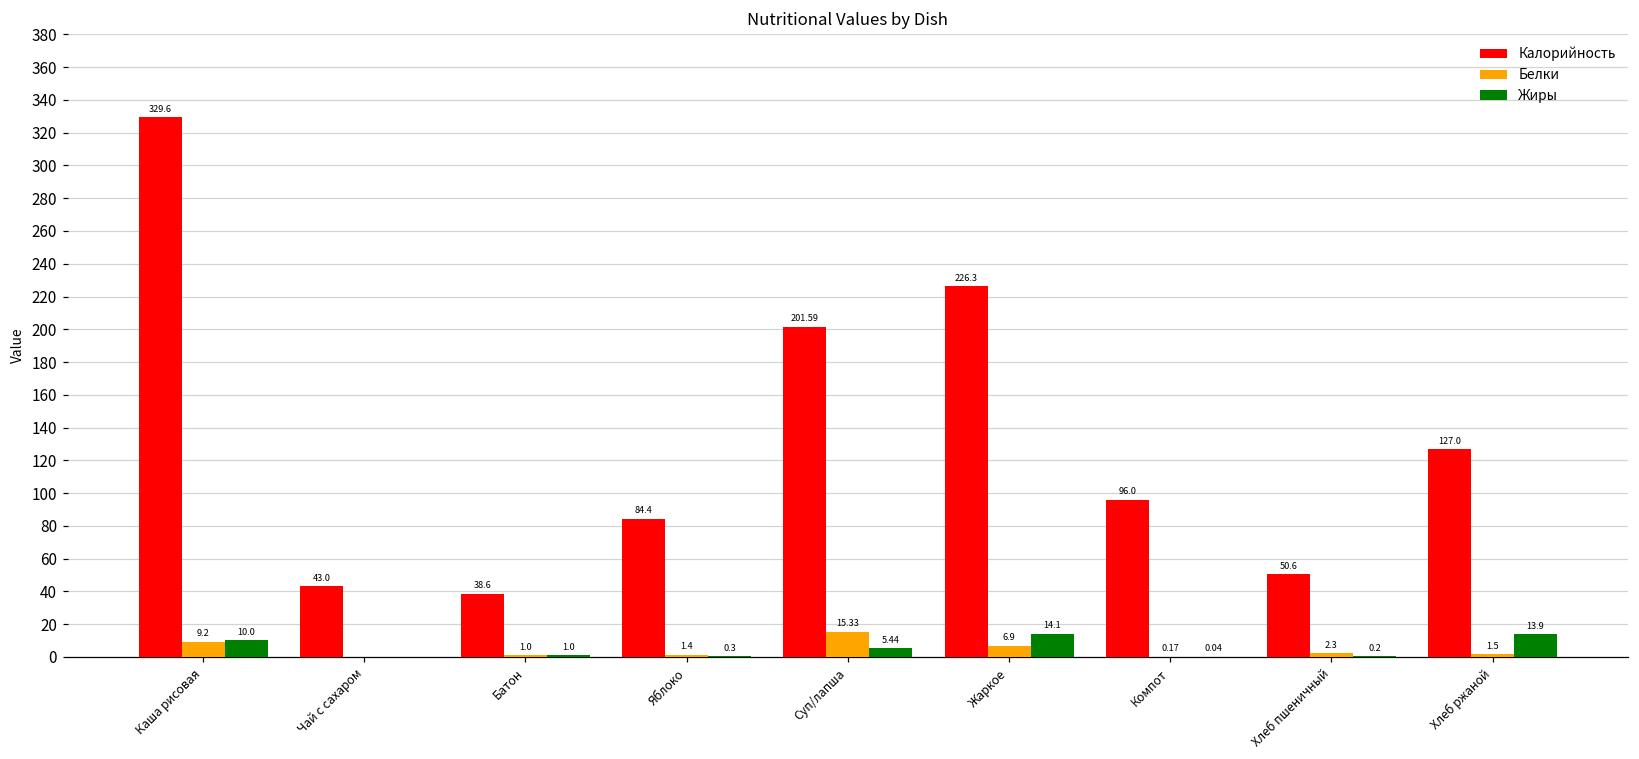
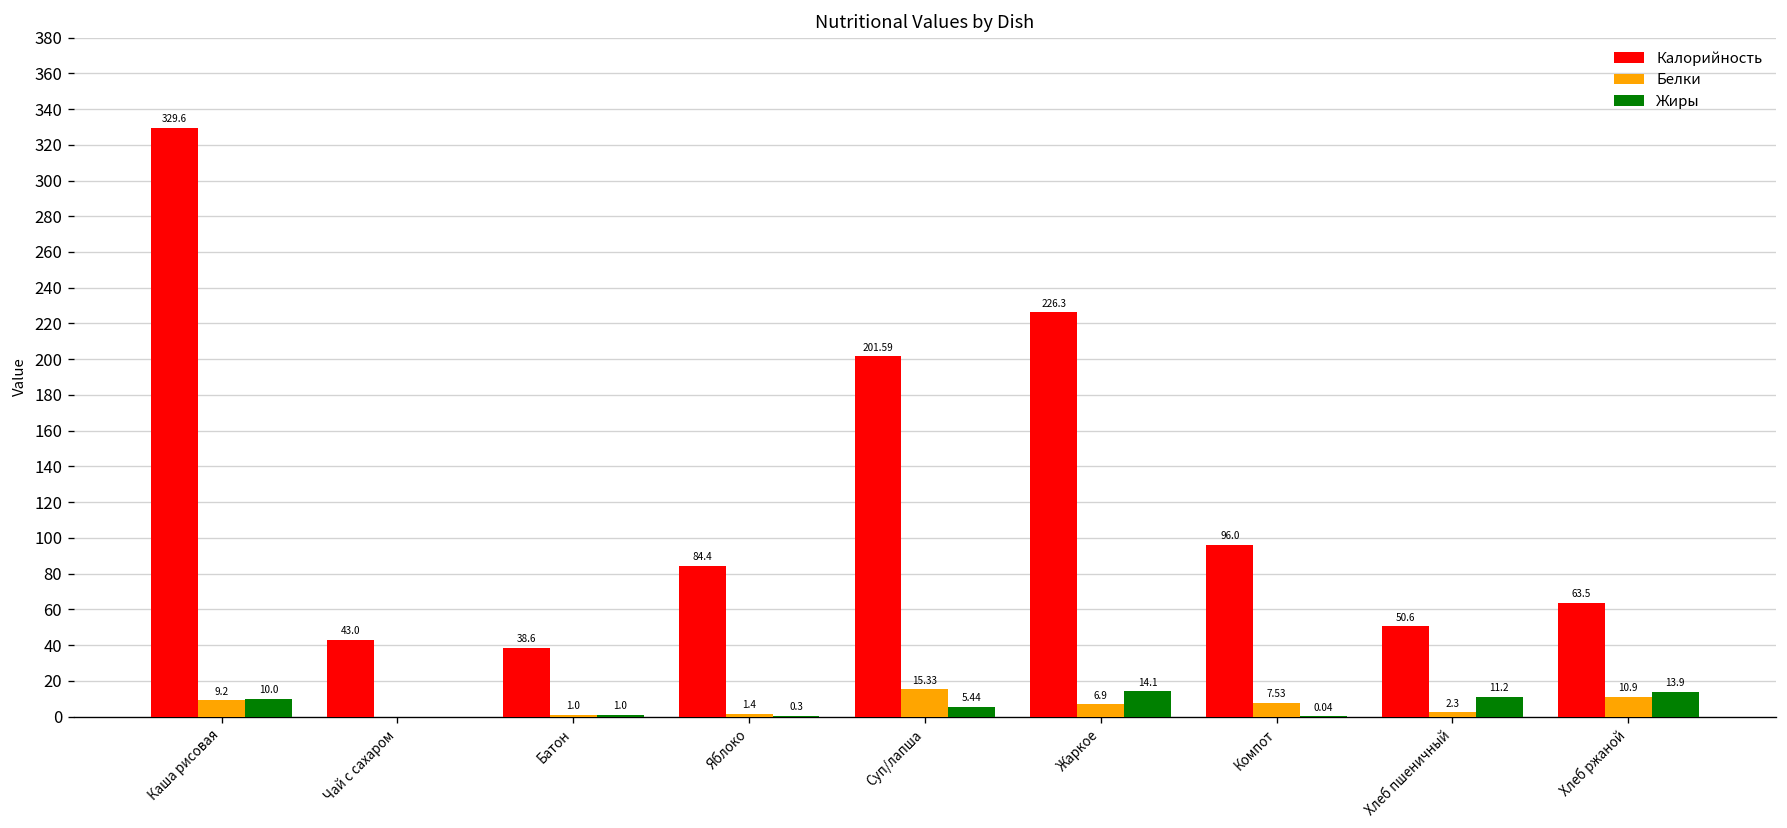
Белки, Компот: 0.17 -> 7.53
Жиры, Хлеб пшеничный: 0.2 -> 11.2
Калорийность, Хлеб ржаной: 127.0 -> 63.5
Белки, Хлеб ржаной: 1.5 -> 10.9
